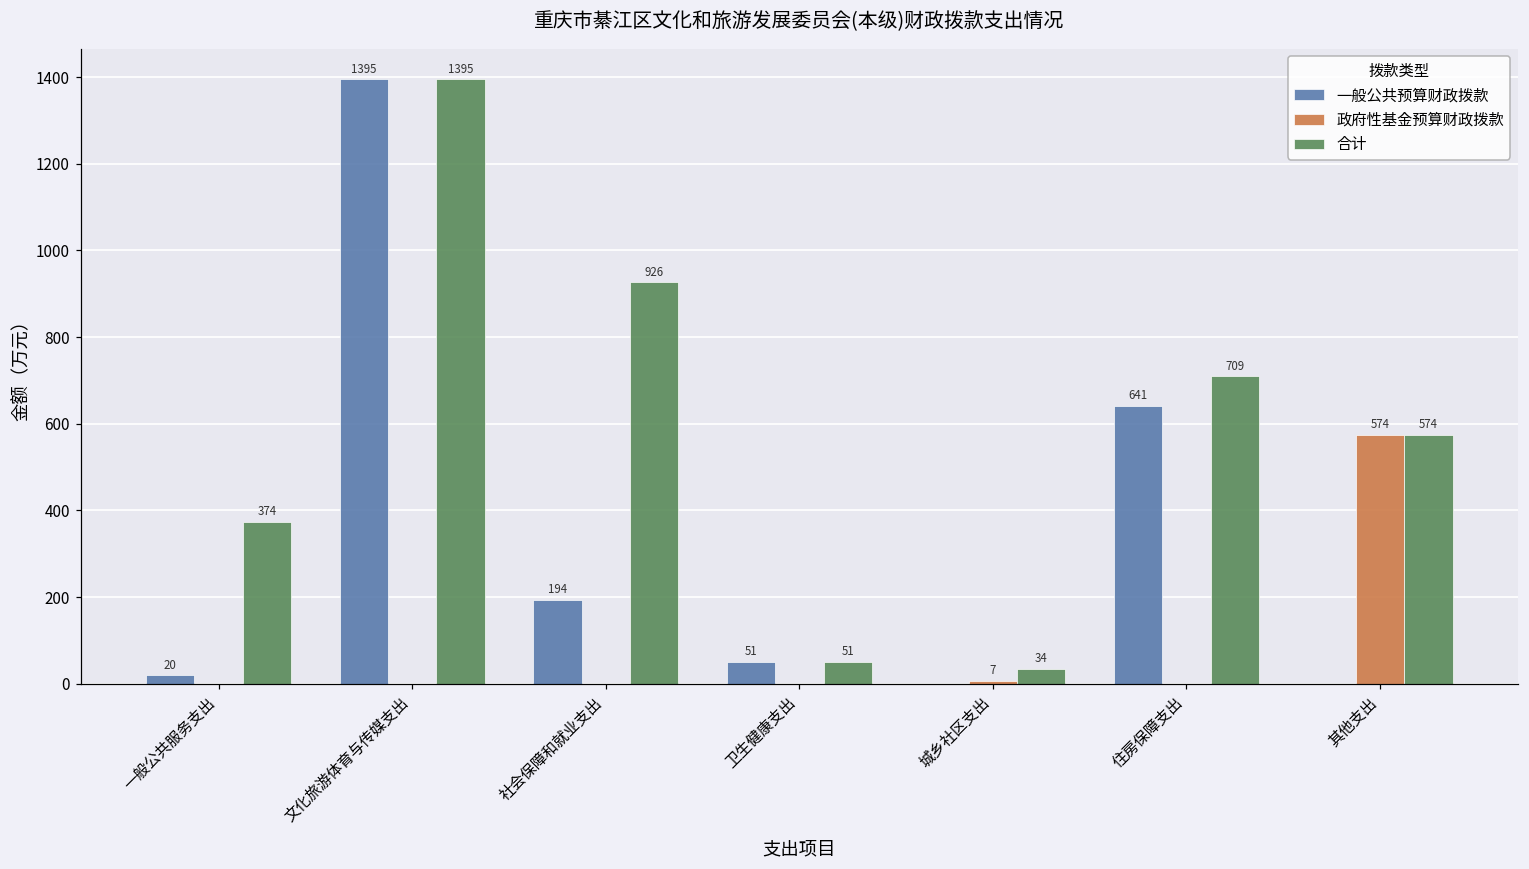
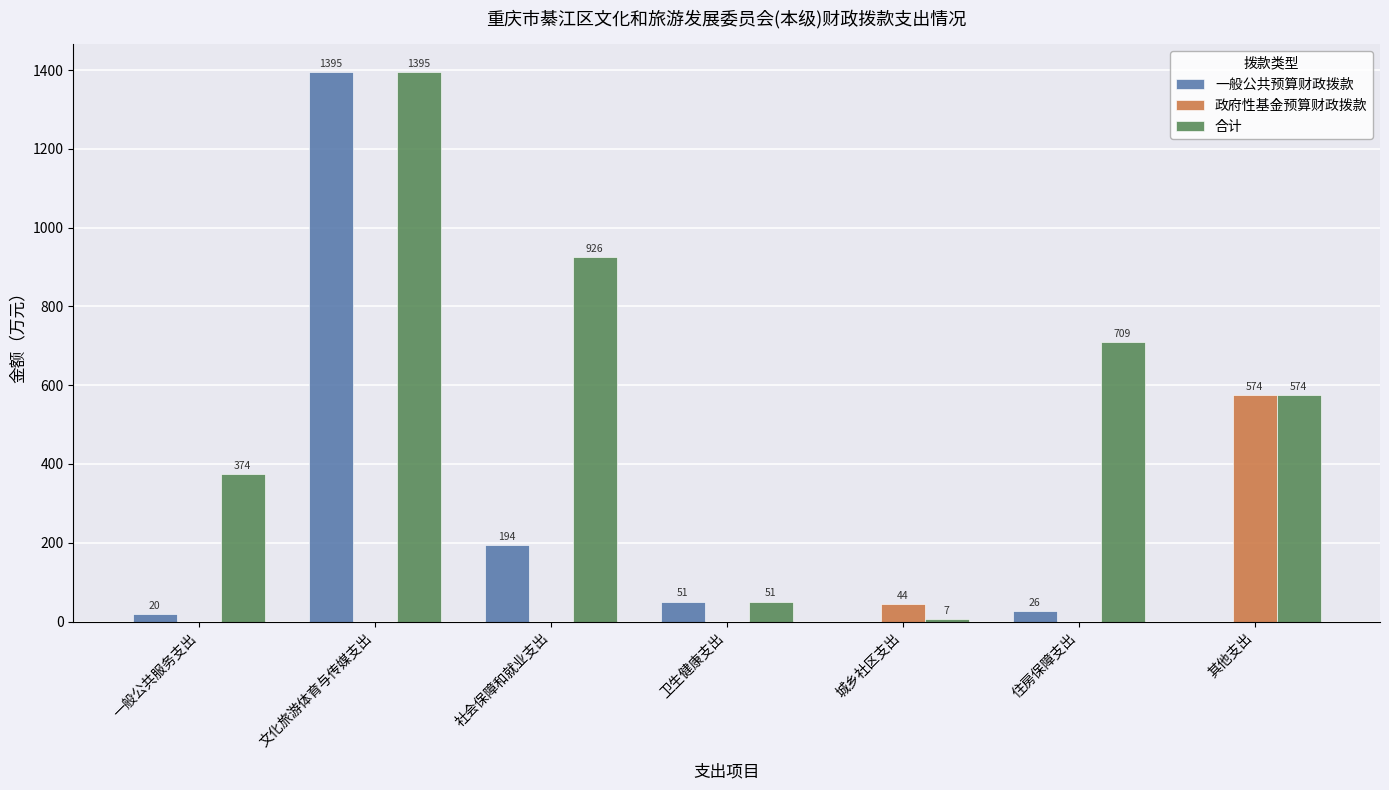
政府性基金预算财政拨款, 城乡社区支出: 7 -> 44
合计, 城乡社区支出: 34 -> 7
一般公共预算财政拨款, 住房保障支出: 641 -> 26
